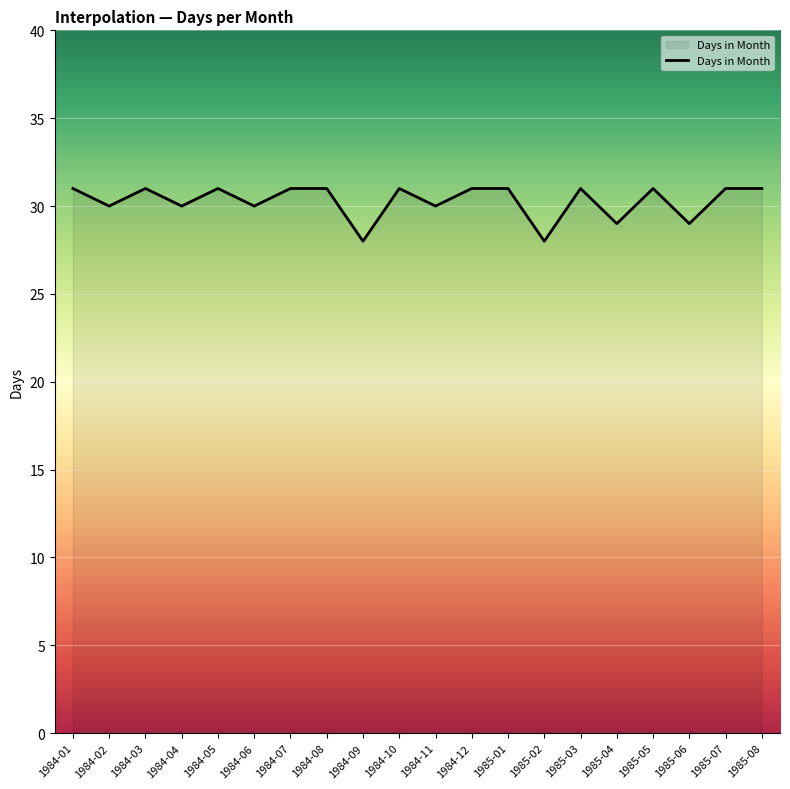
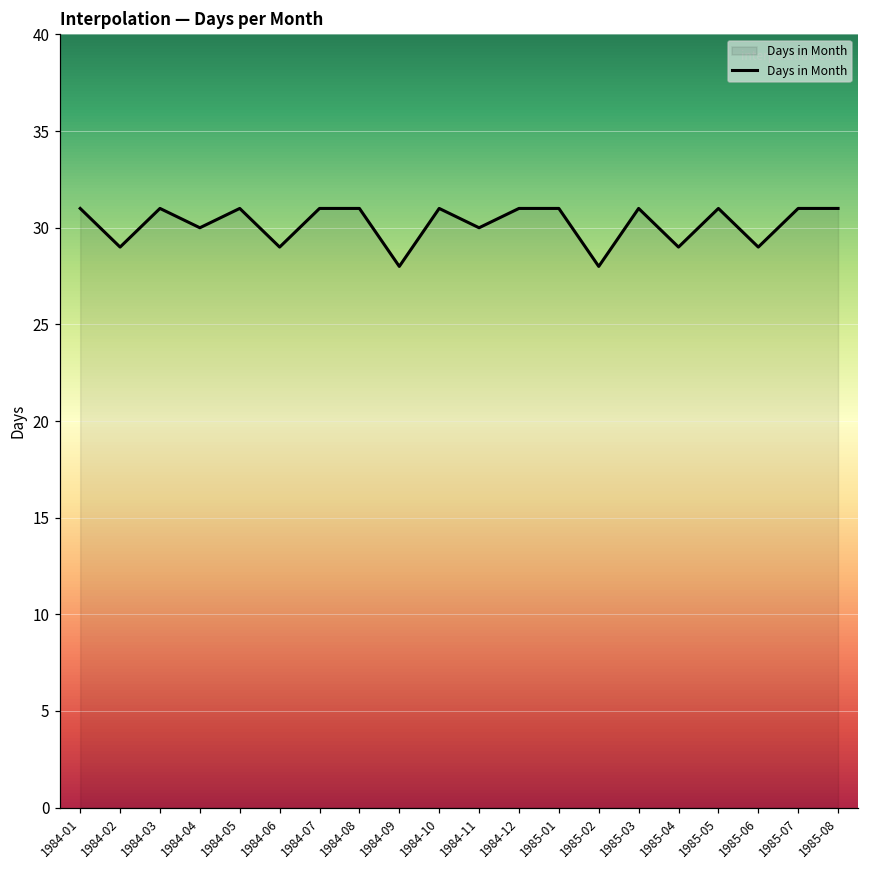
1984-02: 30 -> 29
1984-06: 30 -> 29
